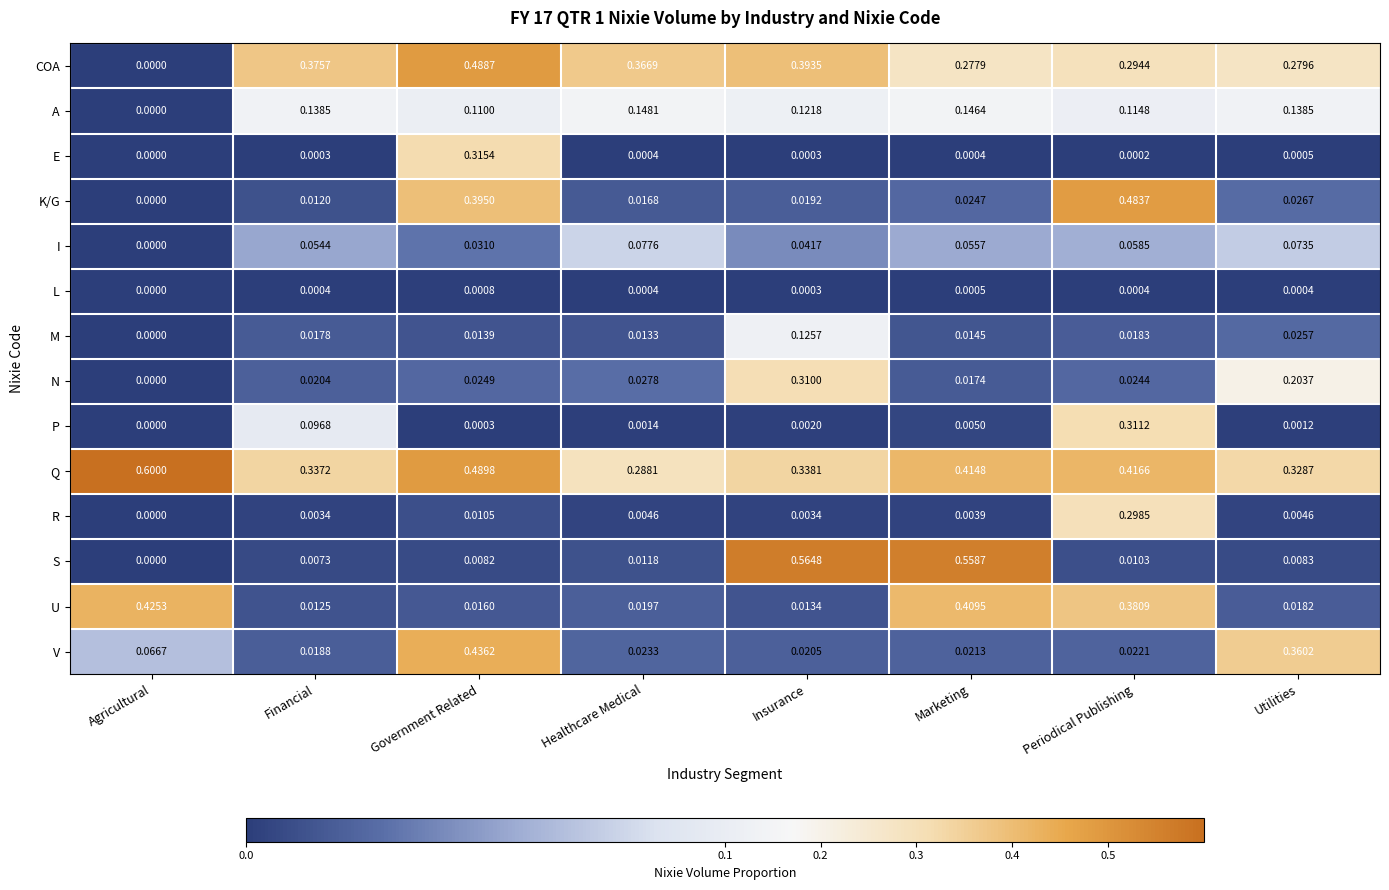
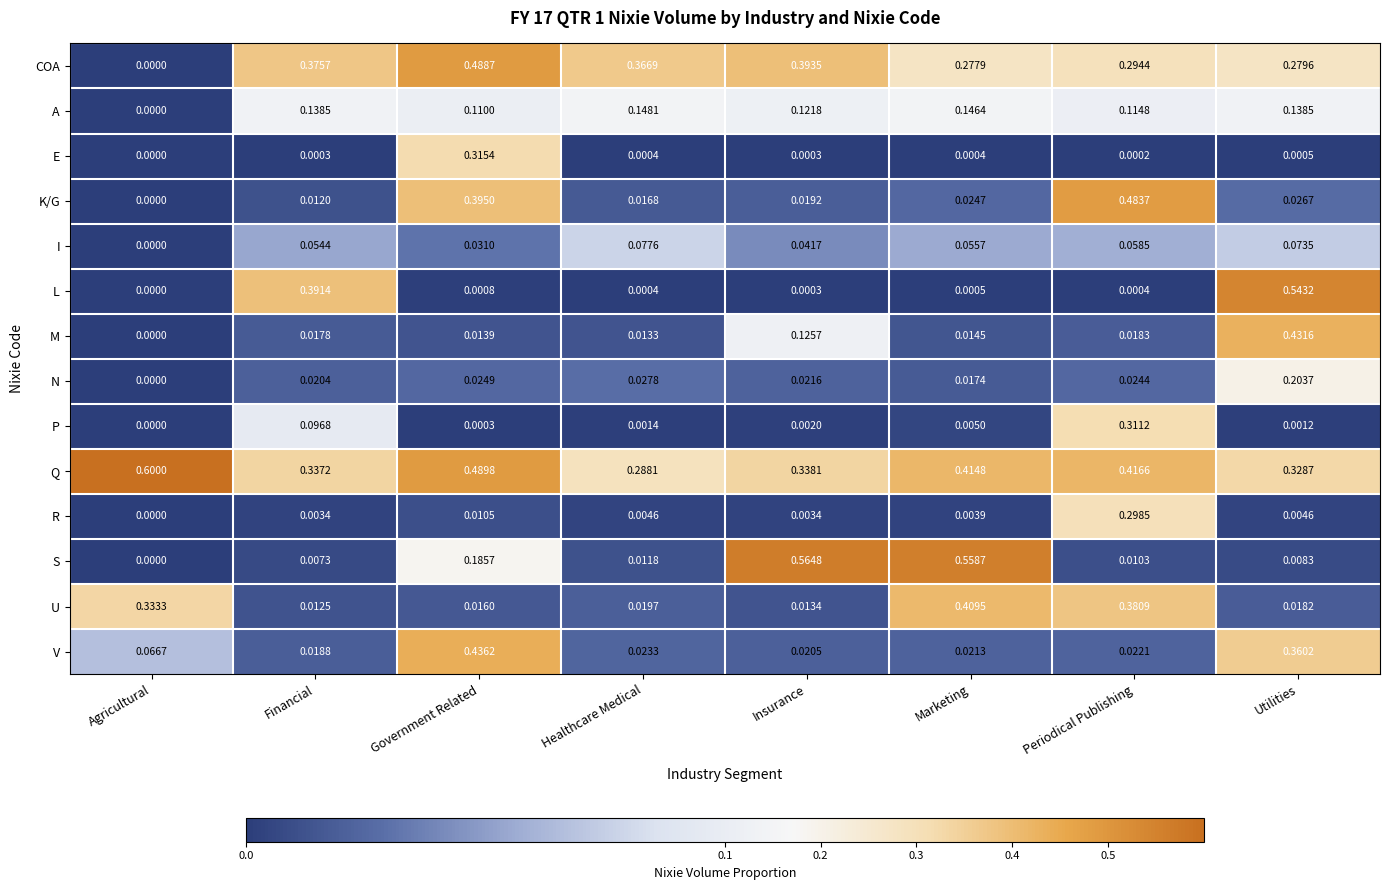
L, Financial: 0.0004 -> 0.3914
L, Utilities: 0.0004 -> 0.5432
M, Utilities: 0.0257 -> 0.4316
N, Insurance: 0.3100 -> 0.0216
S, Government Related: 0.0082 -> 0.1857
U, Agricultural: 0.4253 -> 0.3333
